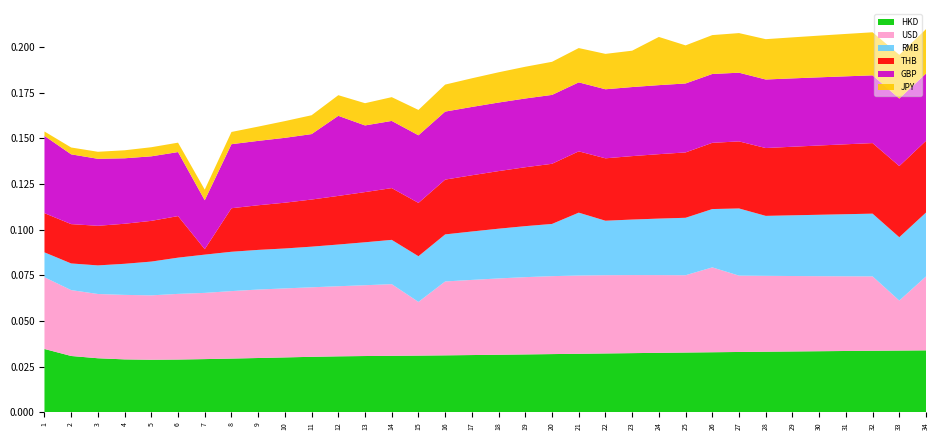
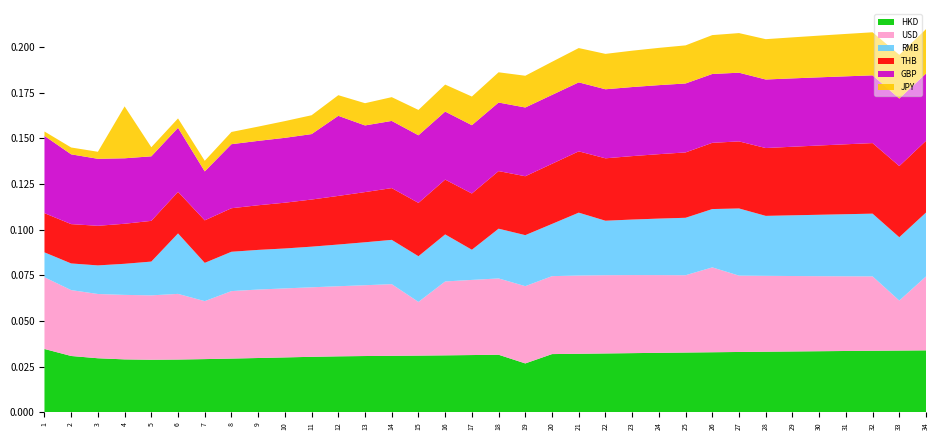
JPY, 4: 0.004 -> 0.028
RMB, 6: 0.020 -> 0.033
USD, 7: 0.036 -> 0.032
THB, 7: 0.003 -> 0.023
RMB, 17: 0.027 -> 0.017
HKD, 19: 0.032 -> 0.027
JPY, 24: 0.026 -> 0.020
